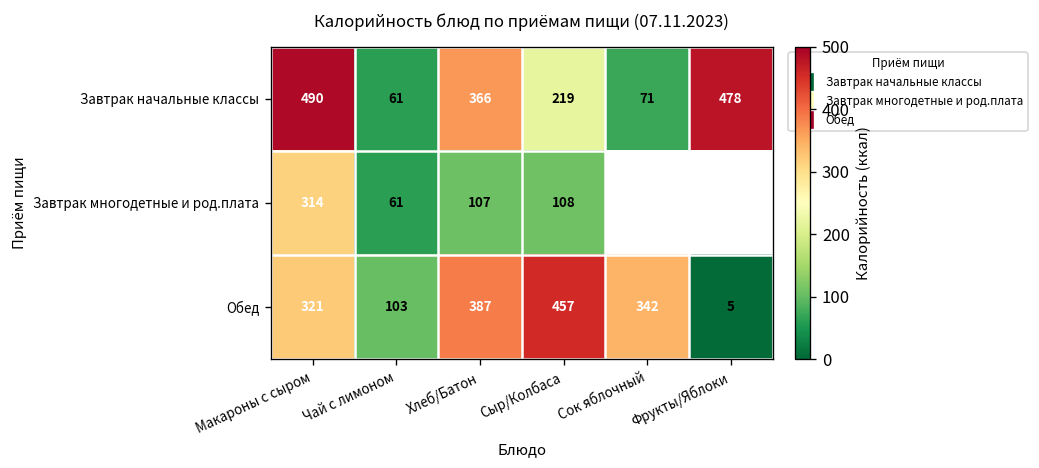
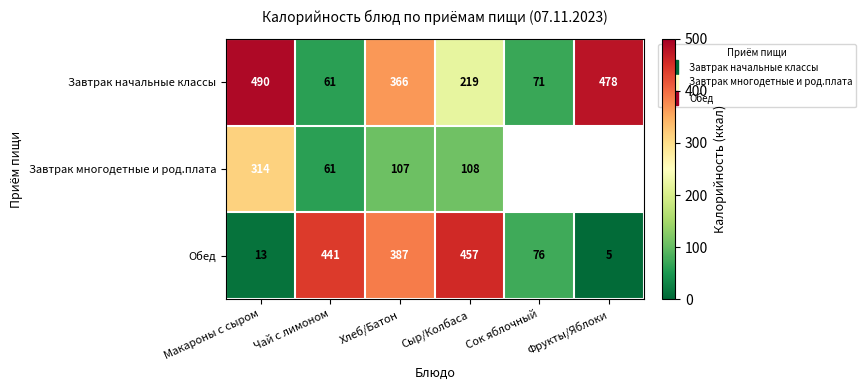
Обед, Макароны с сыром: 321 -> 13
Обед, Чай с лимоном: 103 -> 441
Обед, Сок яблочный: 342 -> 76
